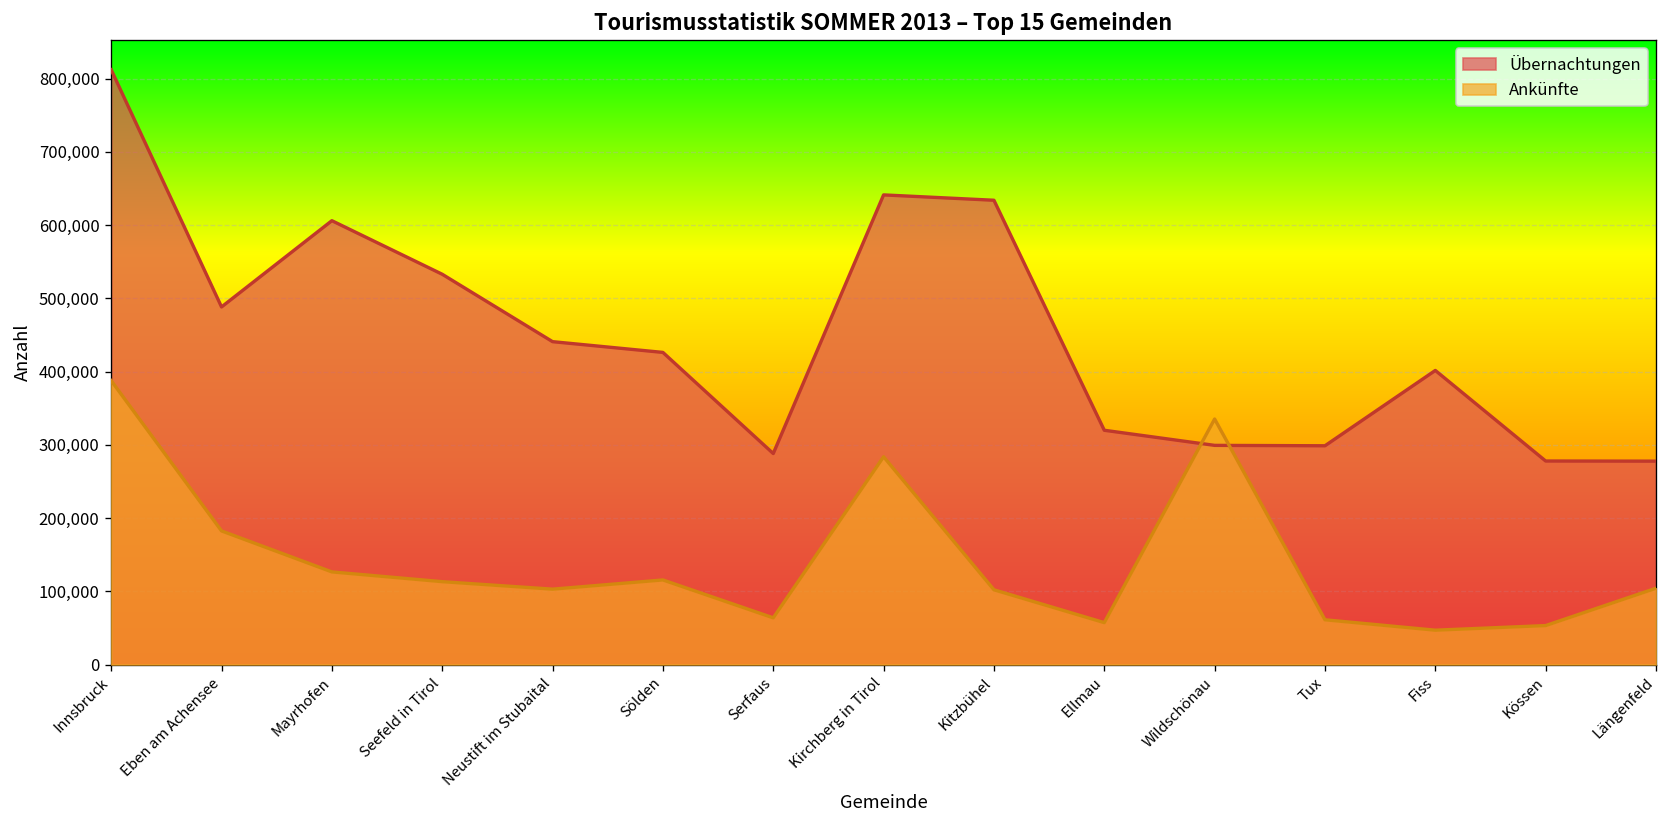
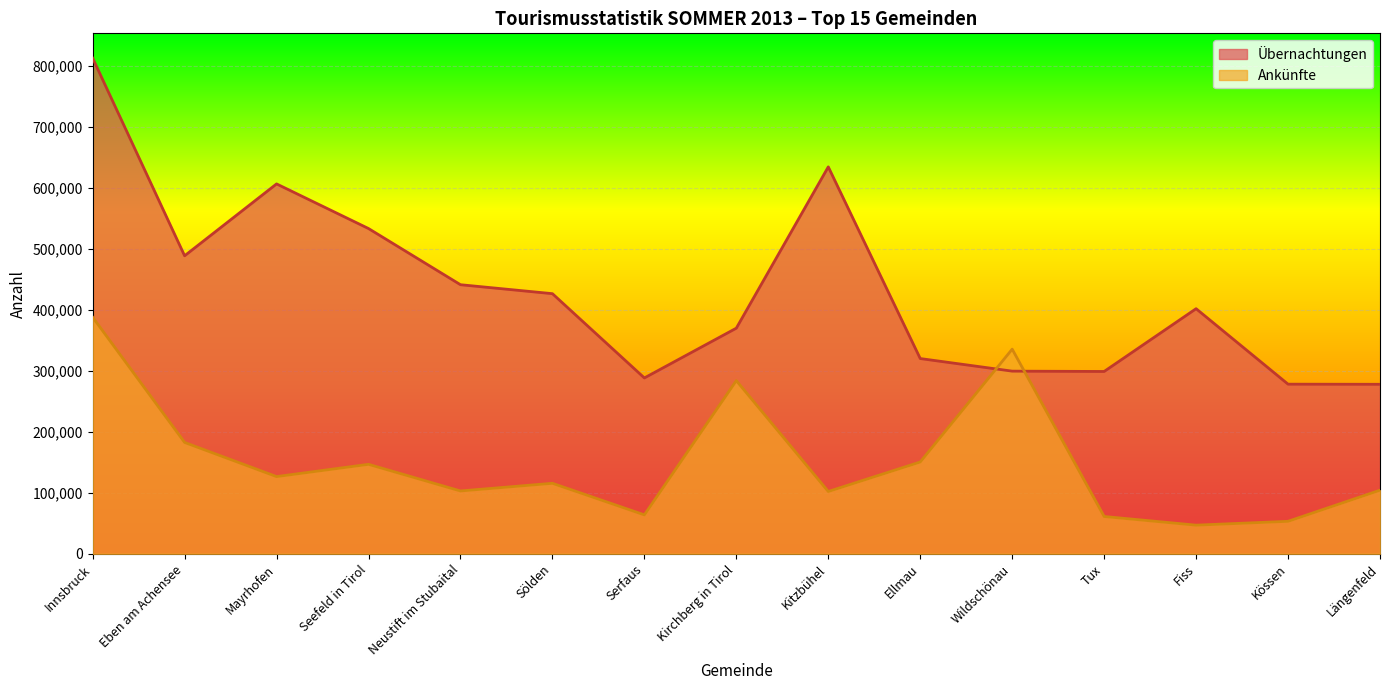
Ankünfte, Seefeld in Tirol: 110,000 -> 150,000
Übernachtungen, Kirchberg in Tirol: 640,000 -> 370,000
Ankünfte, Ellmau: 60,000 -> 150,000
